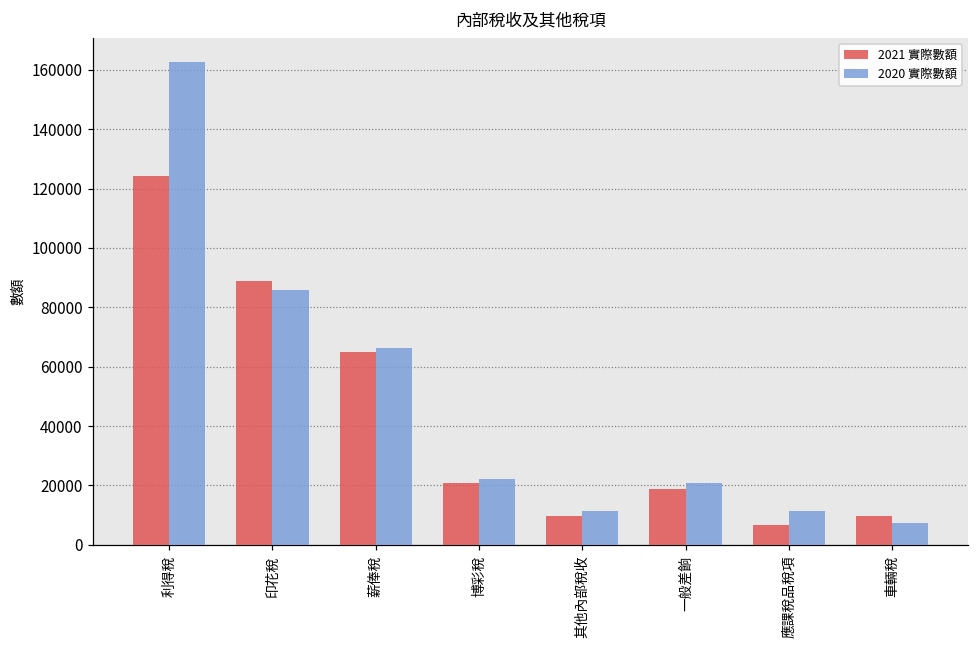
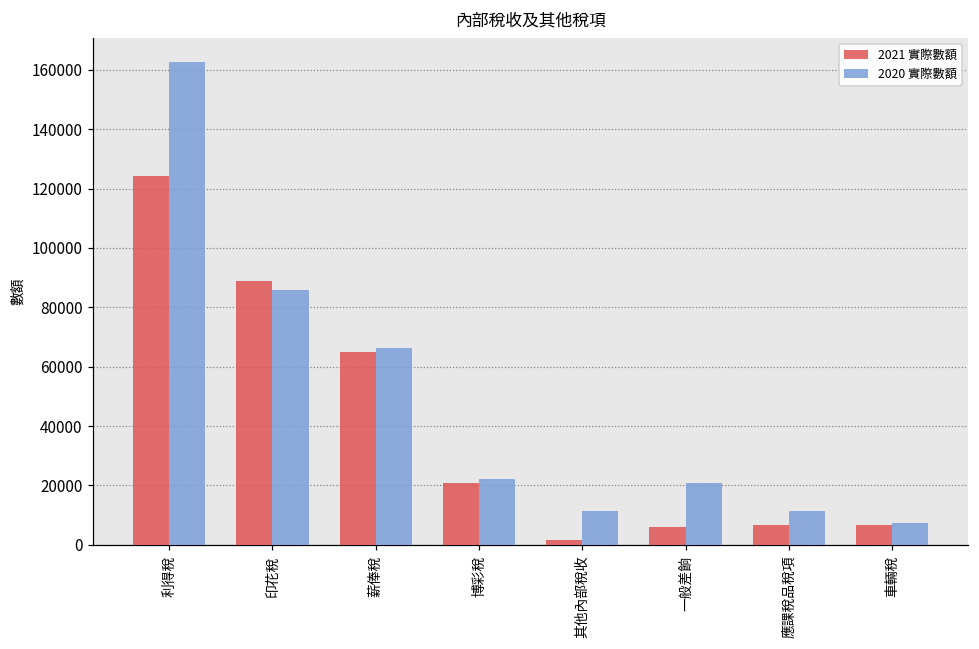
2021 實際數額, 其他內部稅收: 10000 -> 2000
2021 實際數額, 一般差餉: 19000 -> 6000
2021 實際數額, 車輛稅: 10000 -> 7000
